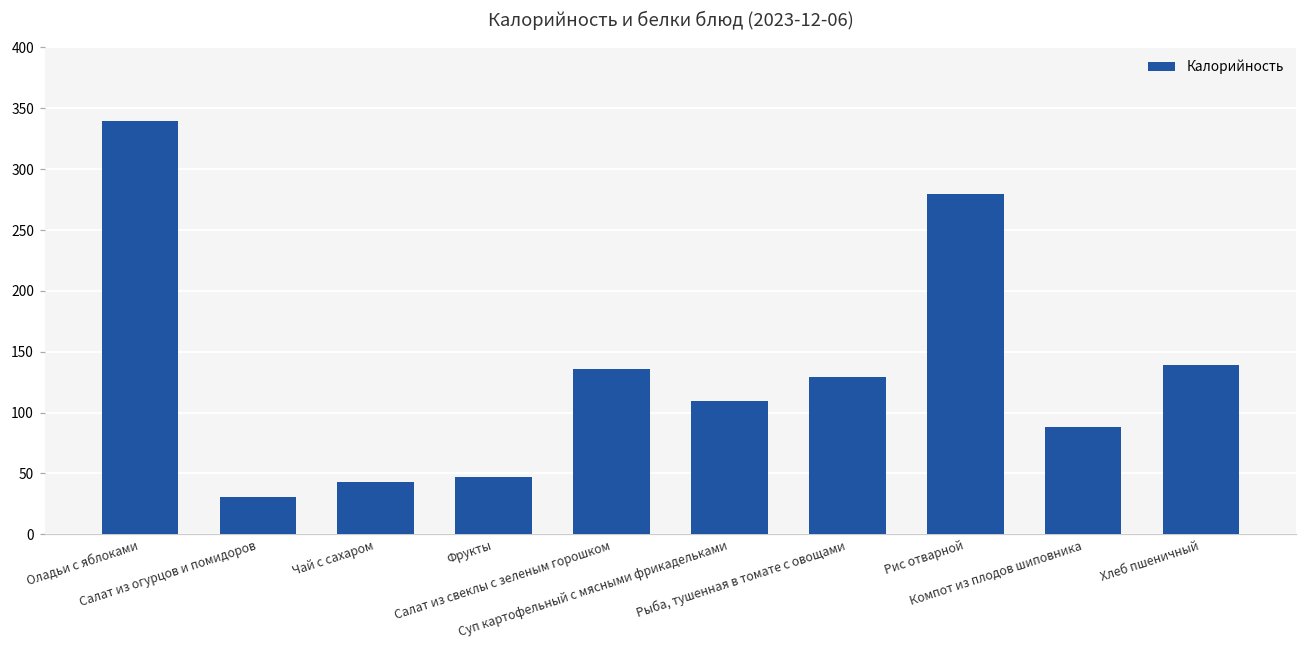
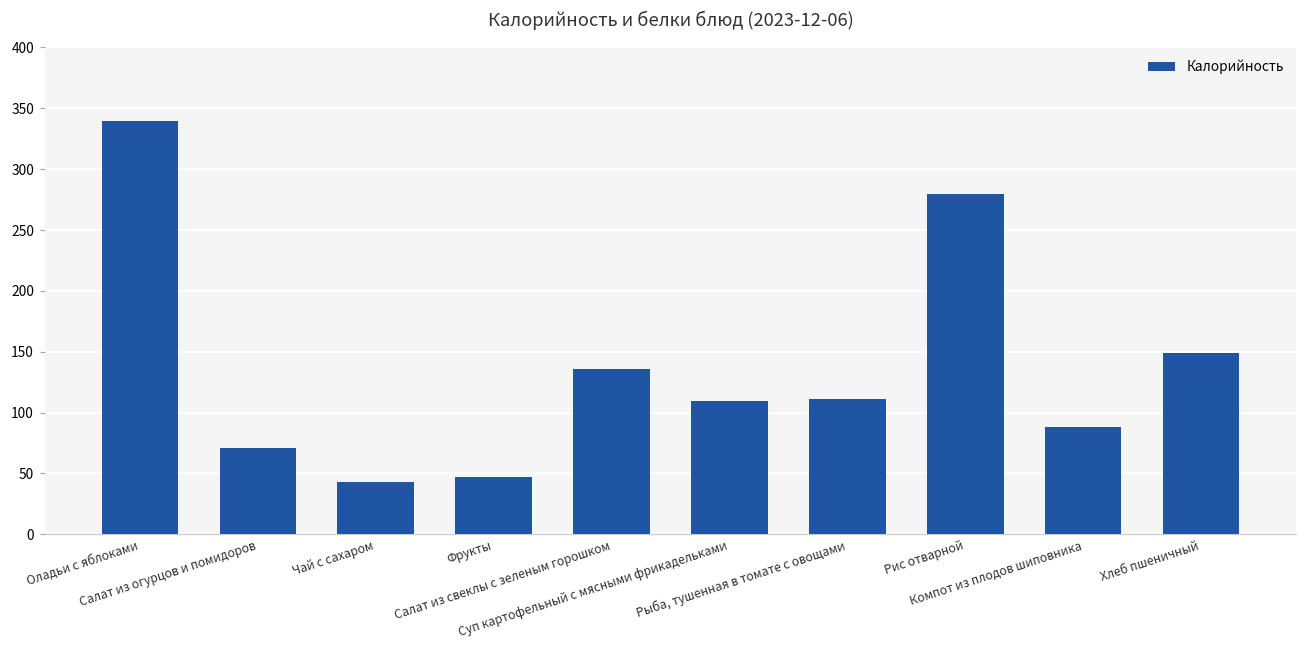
Салат из огурцов и помидоров: 31 -> 71
Рыба, тушенная в томате с овощами: 129 -> 111
Хлеб пшеничный: 139 -> 149
